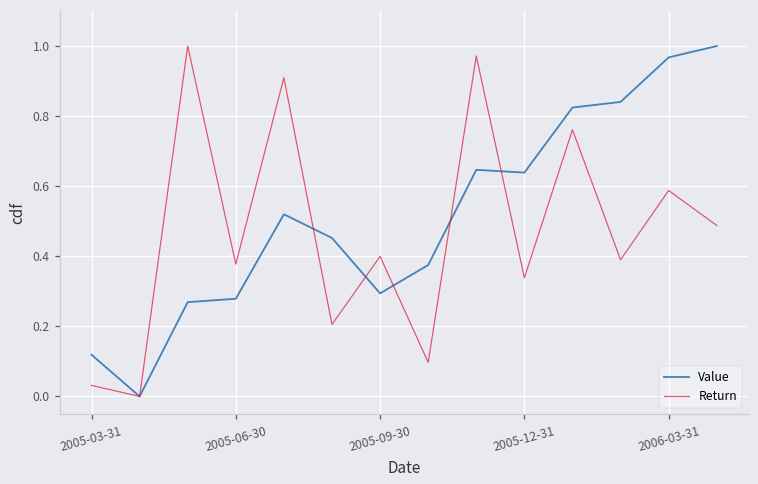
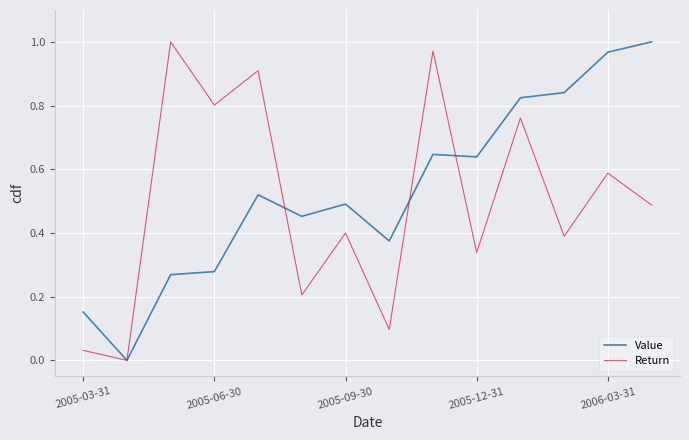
Value, 2005-03-31: 0.12 -> 0.15
Return, 2005-06-30: 0.38 -> 0.80
Value, 2005-09-30: 0.29 -> 0.49
